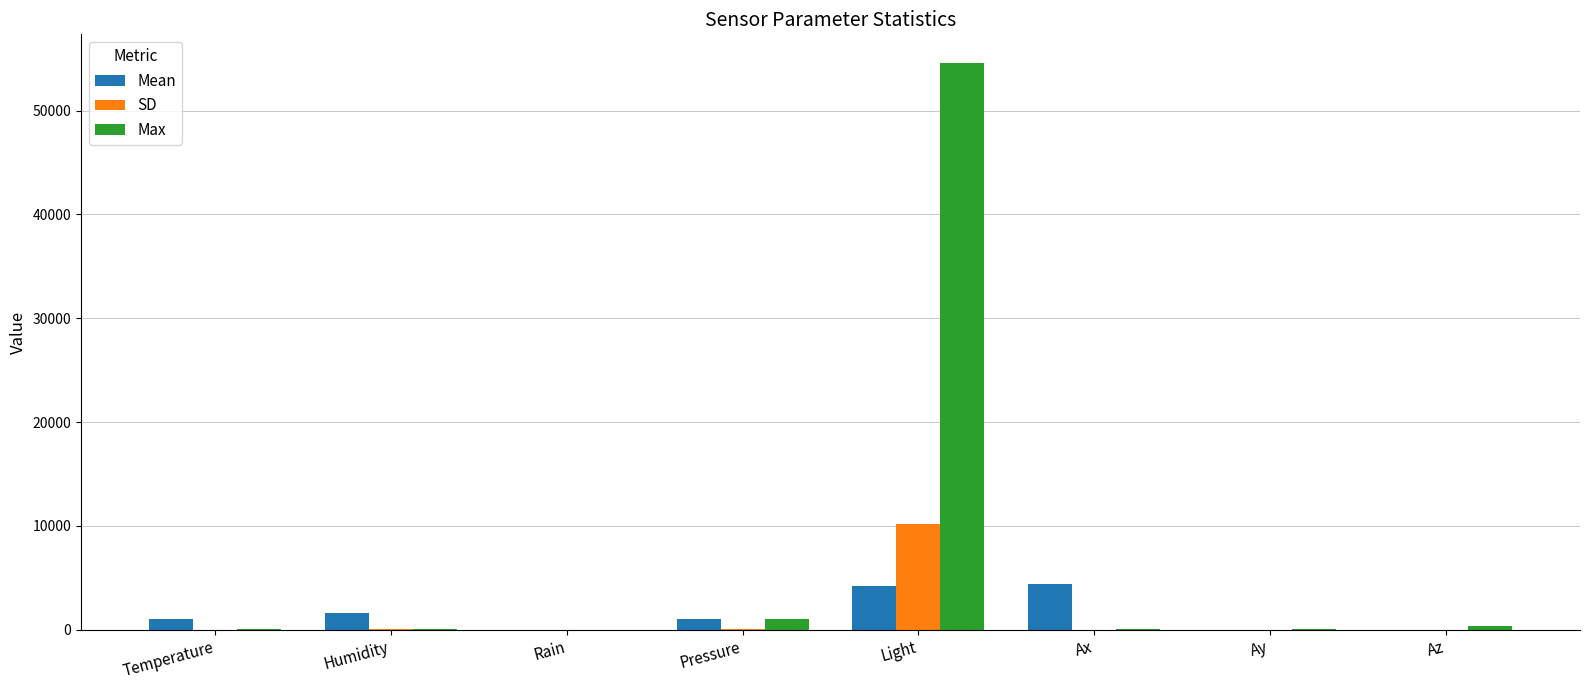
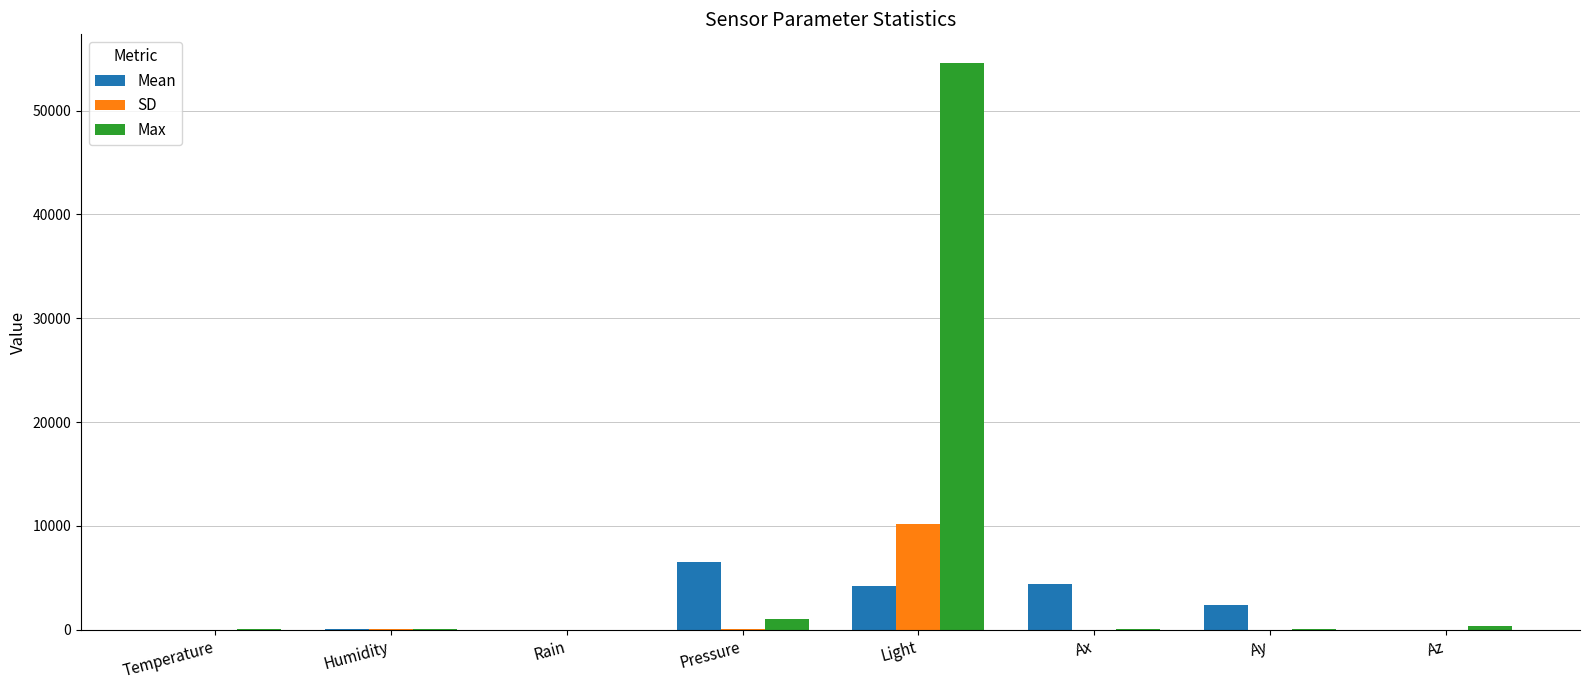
Mean, Temperature: 1000 -> 0
Mean, Humidity: 1600 -> 100
Mean, Pressure: 1000 -> 6500
Mean, Ay: 0 -> 2400
